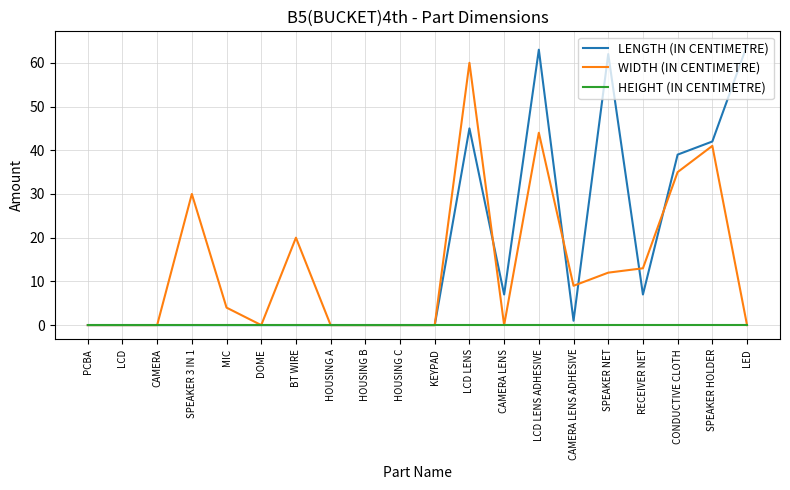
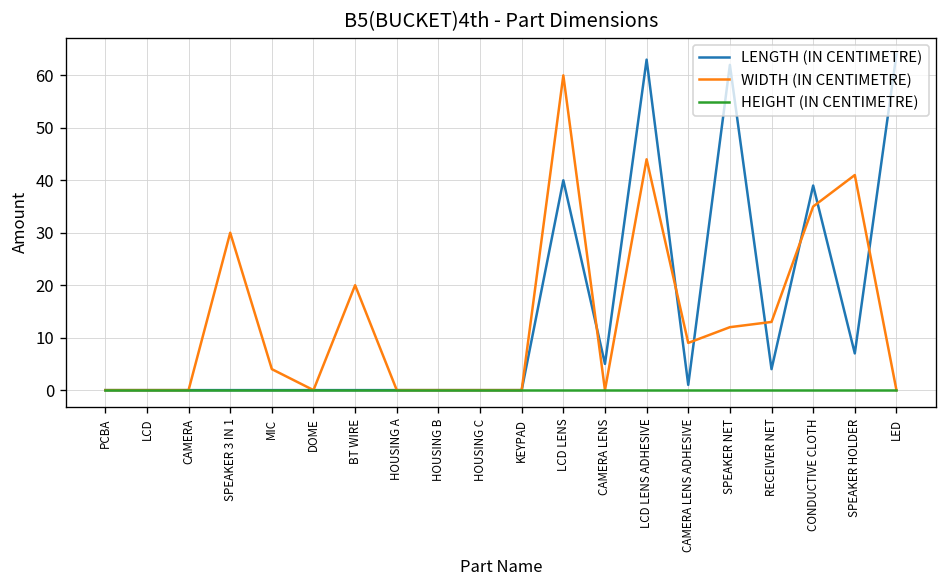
LENGTH (IN CENTIMETRE), LCD LENS: 45 -> 40
LENGTH (IN CENTIMETRE), CAMERA LENS: 7 -> 5
LENGTH (IN CENTIMETRE), RECEIVER NET: 7 -> 4
LENGTH (IN CENTIMETRE), SPEAKER HOLDER: 42 -> 7
